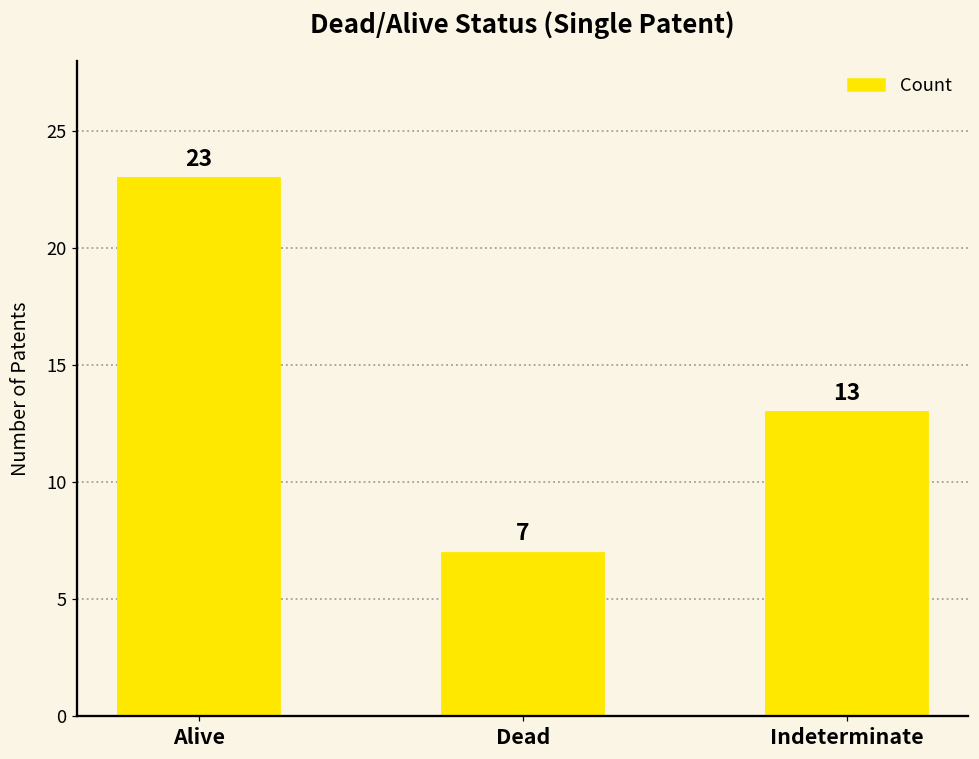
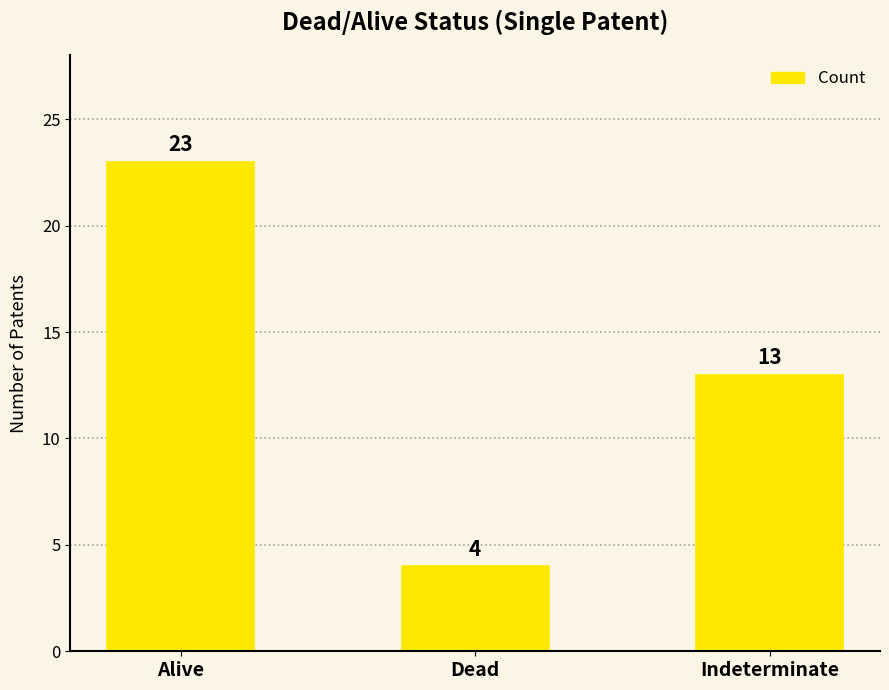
Dead: 7 -> 4
